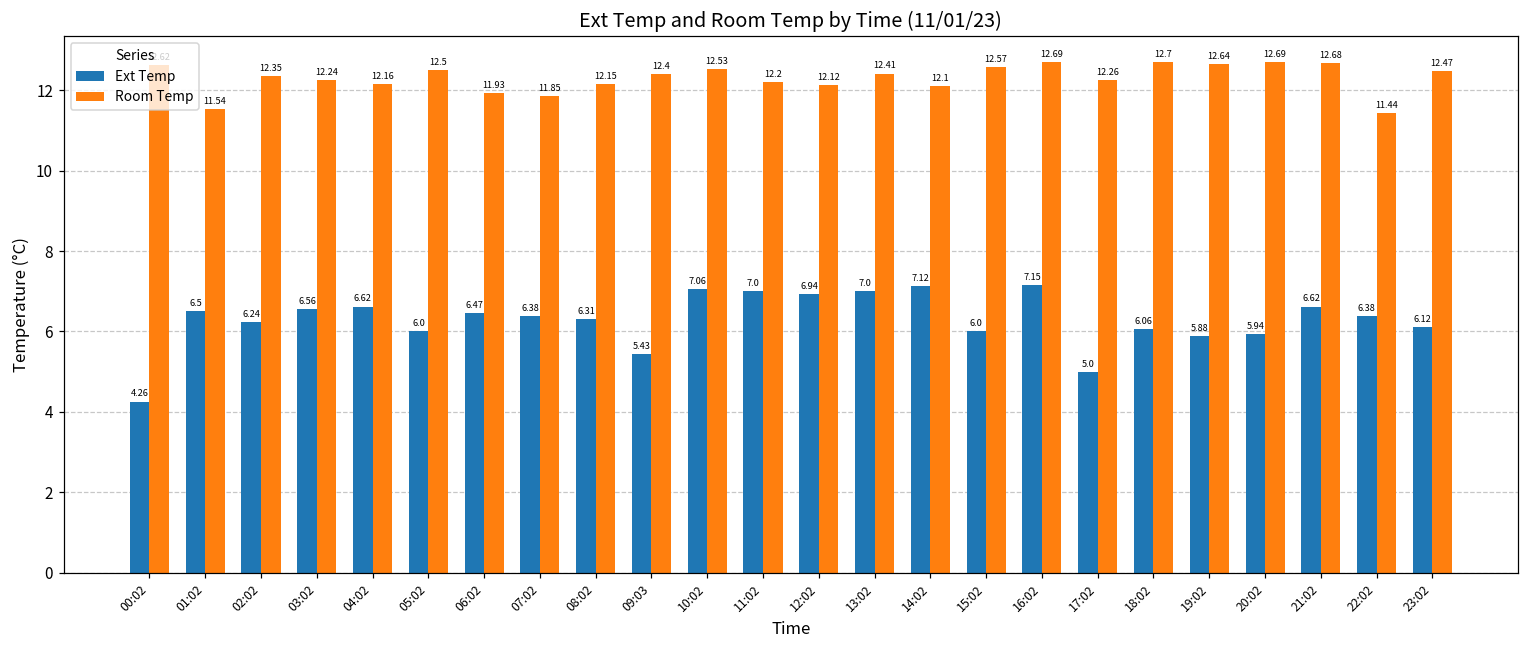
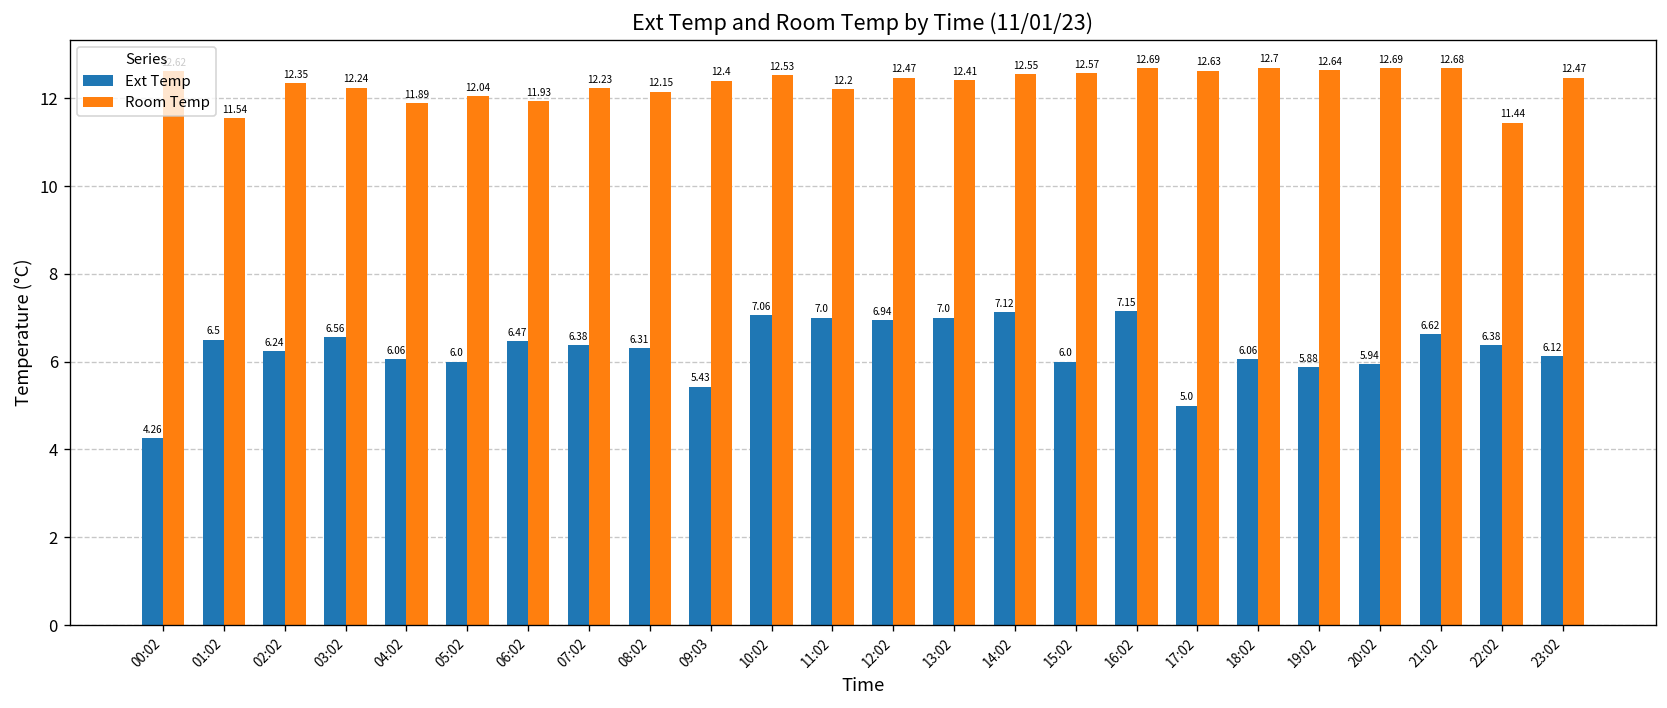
Ext Temp, 04:02: 6.62 -> 6.06
Room Temp, 04:02: 12.16 -> 11.89
Room Temp, 05:02: 12.5 -> 12.04
Room Temp, 07:02: 11.85 -> 12.23
Room Temp, 12:02: 12.12 -> 12.47
Room Temp, 14:02: 12.1 -> 12.55
Room Temp, 17:02: 12.26 -> 12.63
